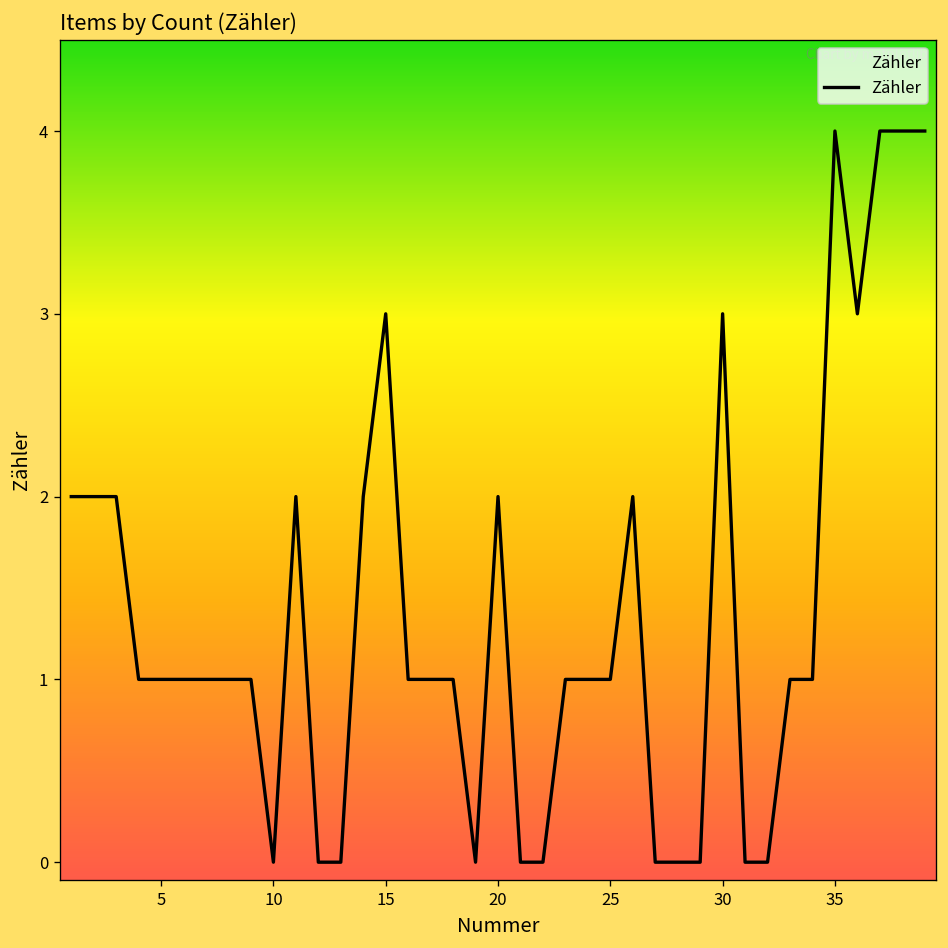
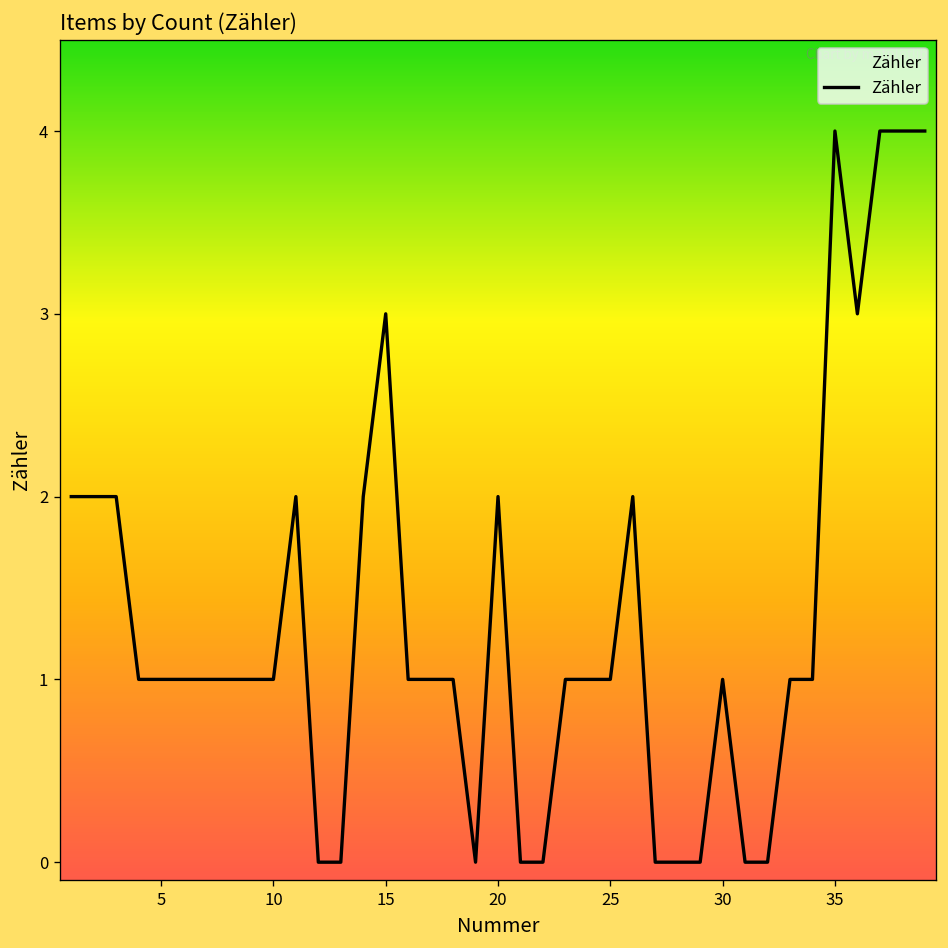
10: 0 -> 1
30: 3 -> 1
